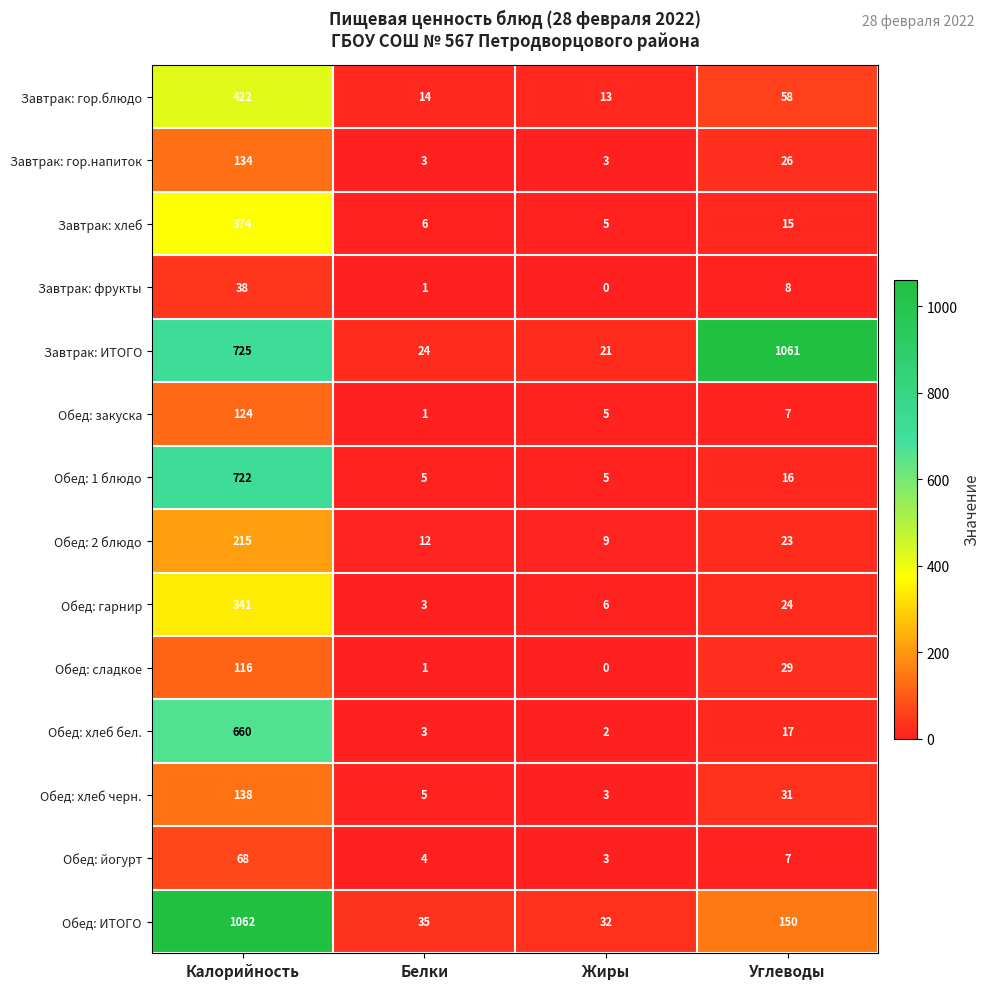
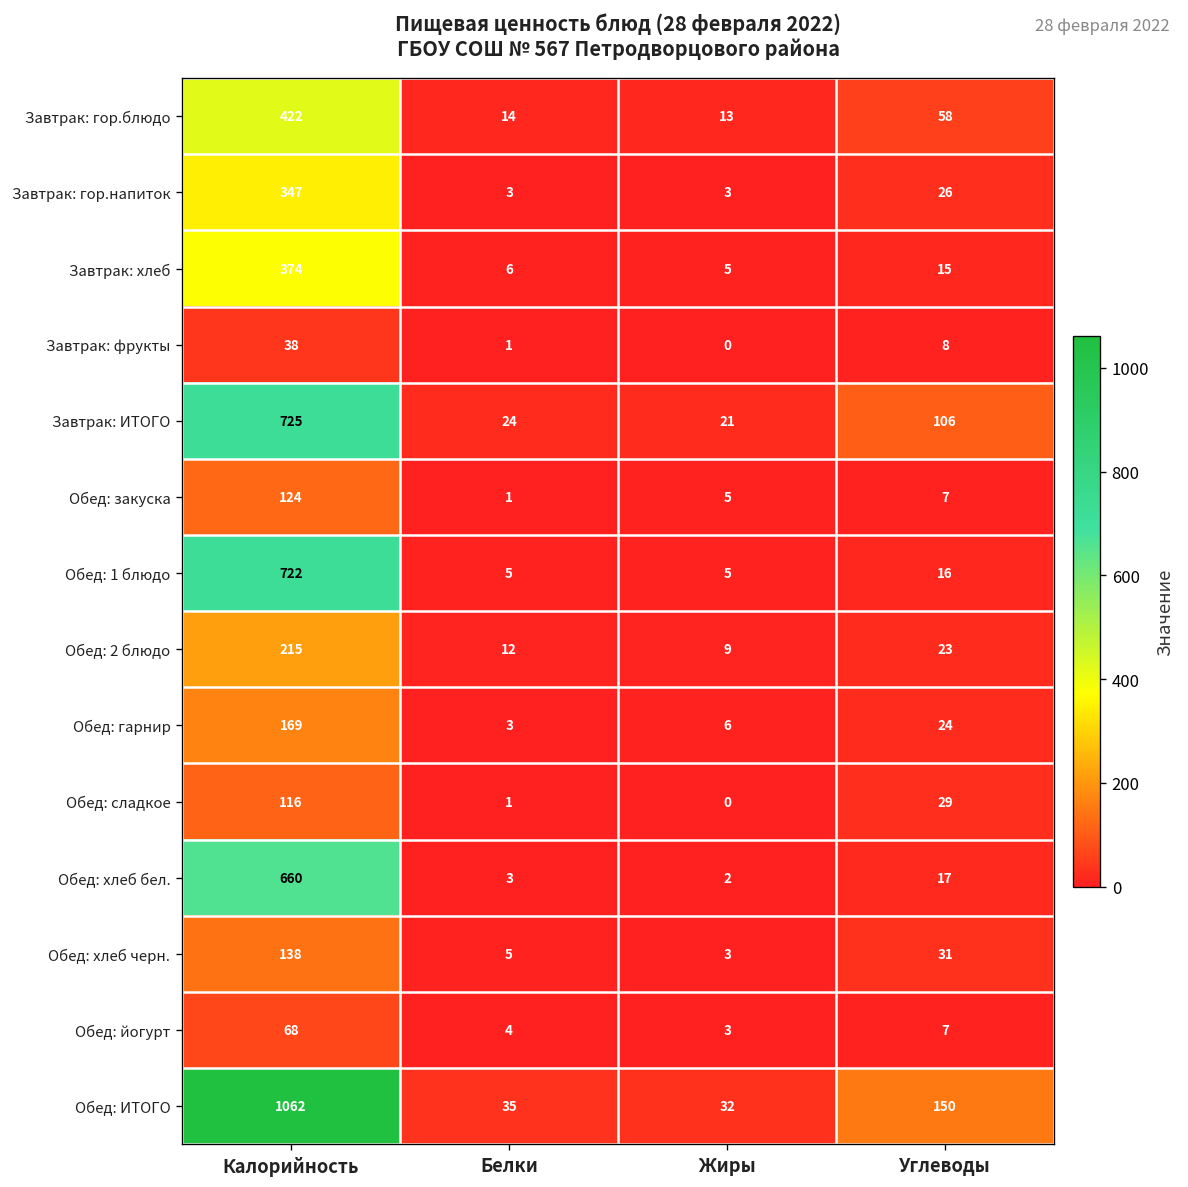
Завтрак: гор.напиток, Калорийность: 134 -> 347
Завтрак: ИТОГО, Углеводы: 1061 -> 106
Обед: гарнир, Калорийность: 341 -> 169
